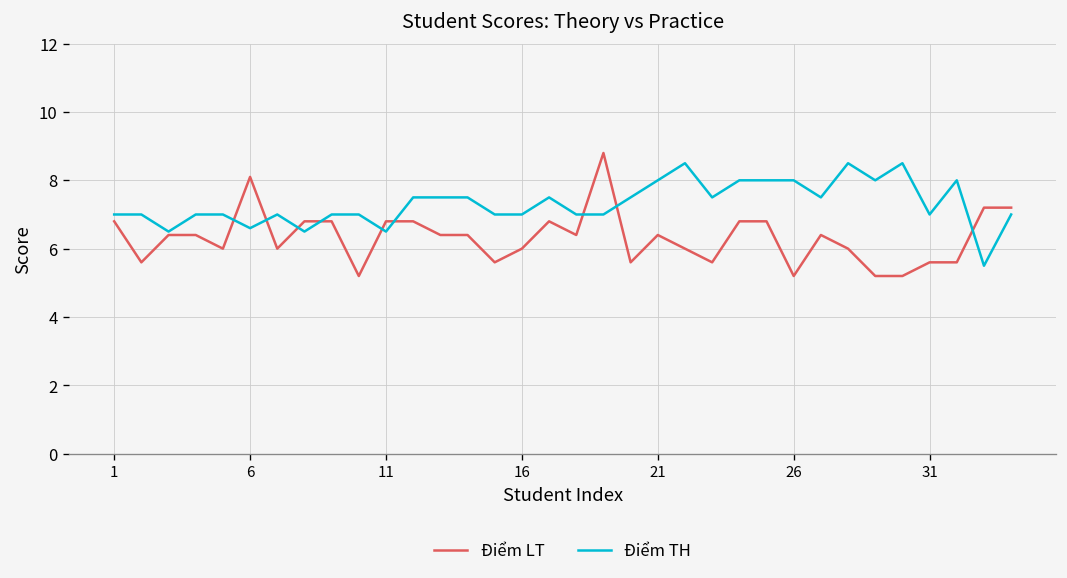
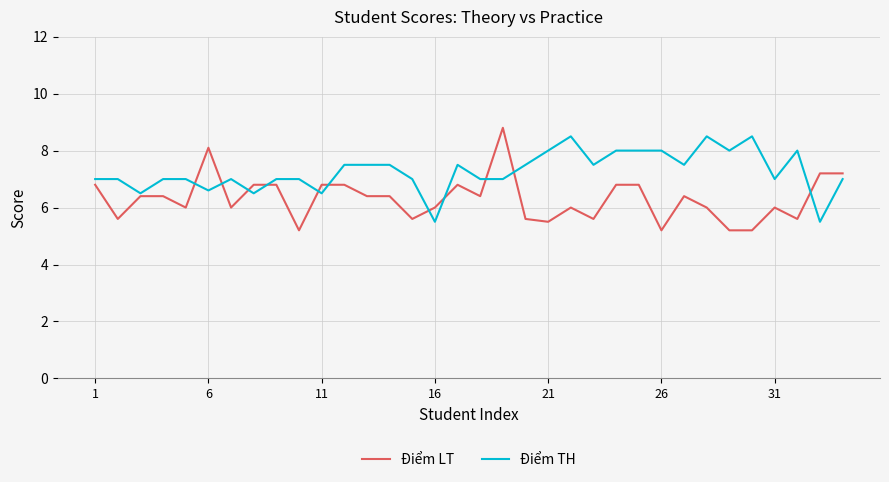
Điểm TH, 16: 7.0 -> 5.5
Điểm LT, 21: 6.4 -> 5.5
Điểm LT, 31: 5.6 -> 6.0
